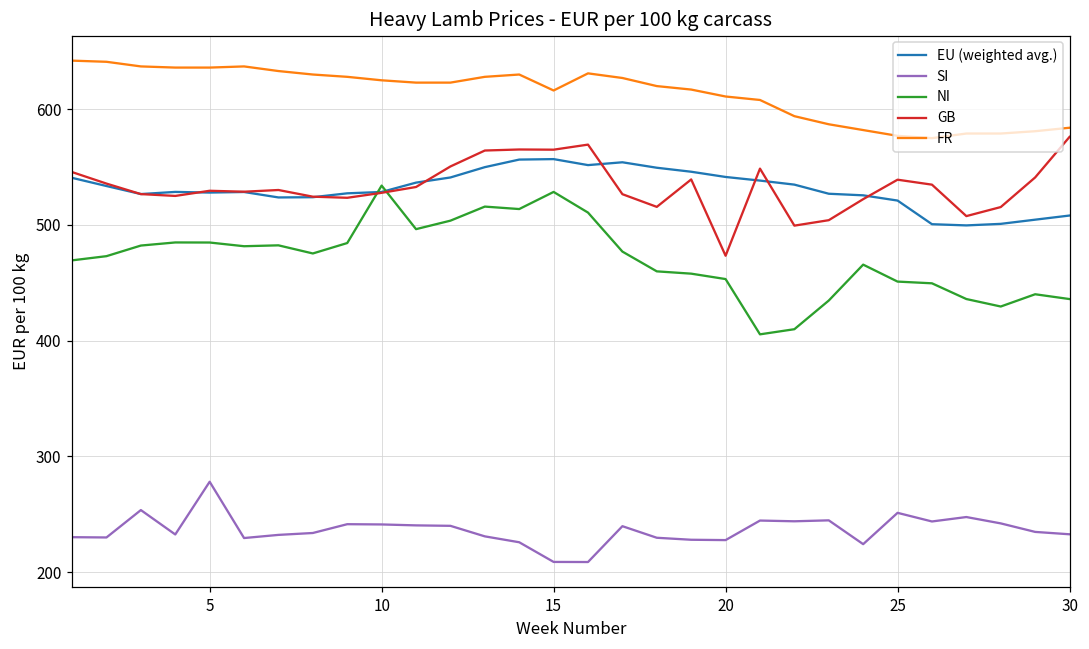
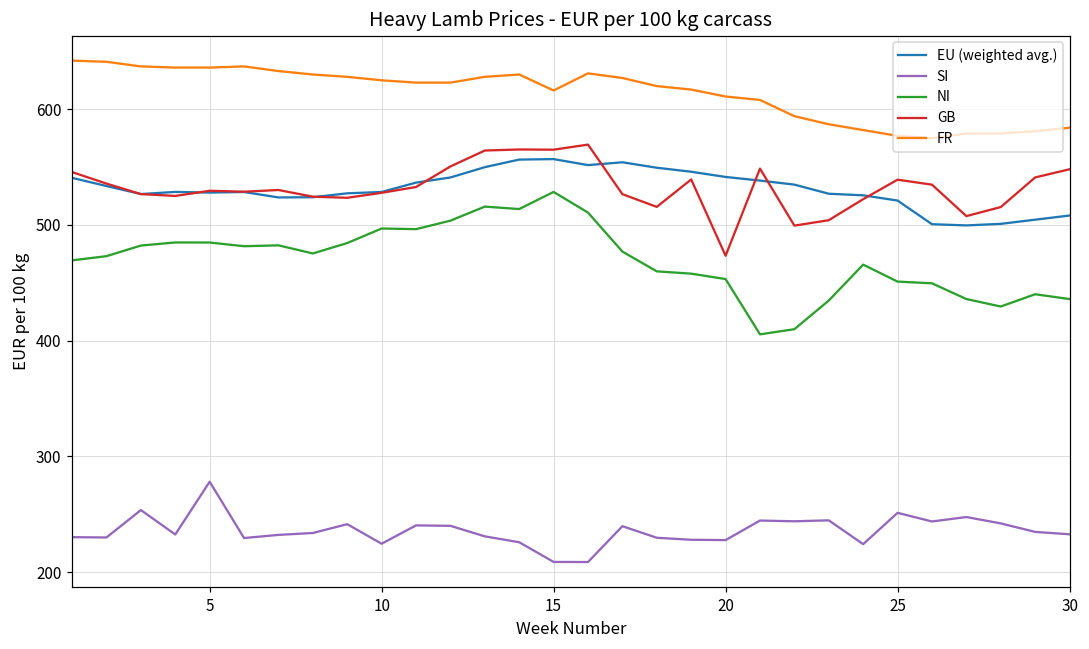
SI, 10: 241 -> 224
NI, 10: 534 -> 497
GB, 30: 576 -> 548
